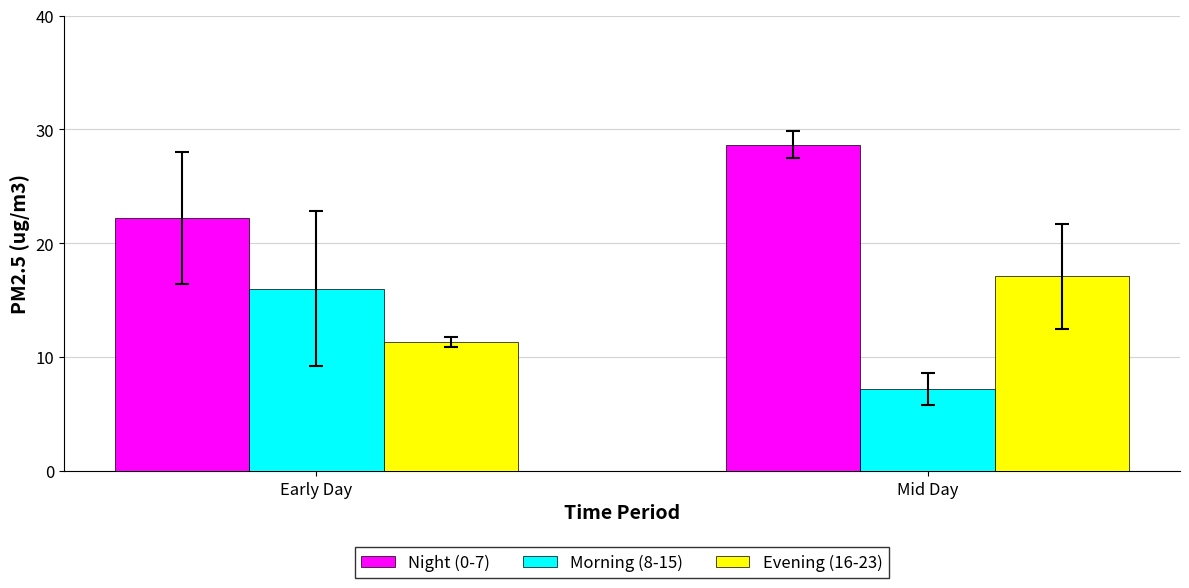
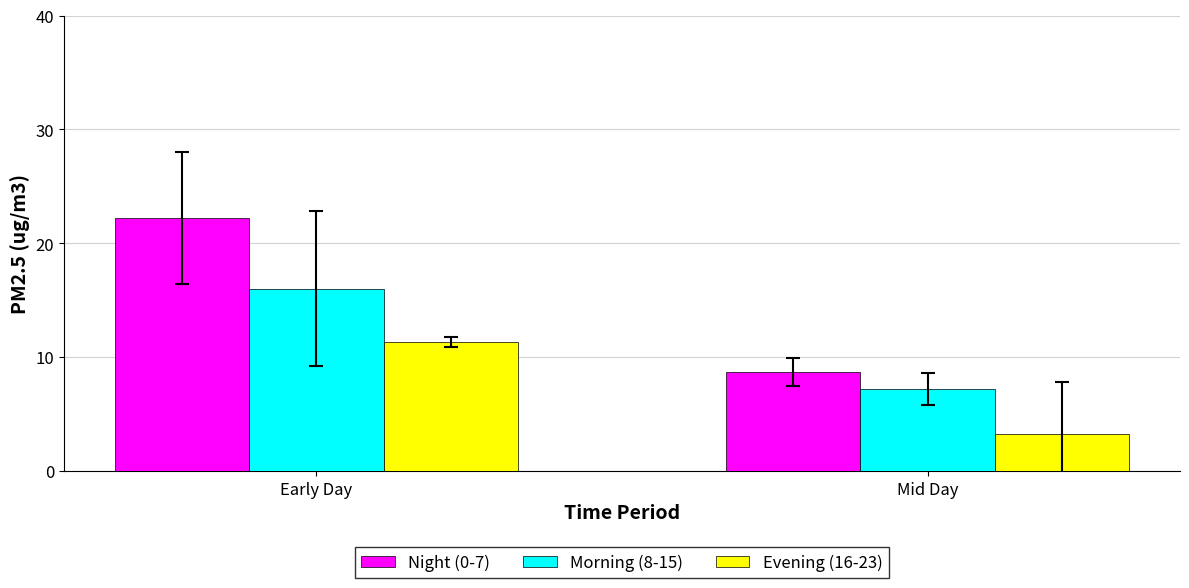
Night (0-7), Mid Day: 28.7 -> 8.7
Evening (16-23), Mid Day: 17.1 -> 3.2
